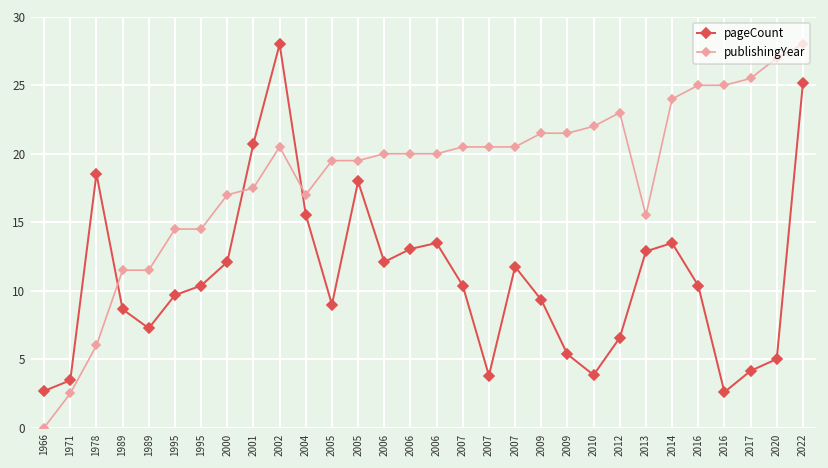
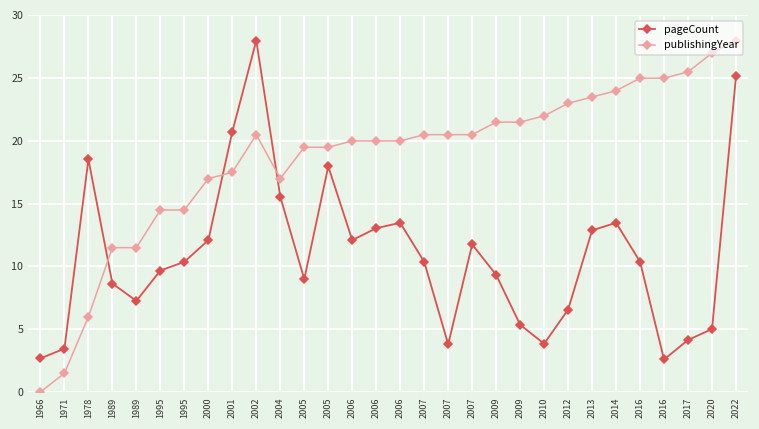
publishingYear, 1971: 2.5 -> 1.5
publishingYear, 2013: 15.5 -> 23.5
